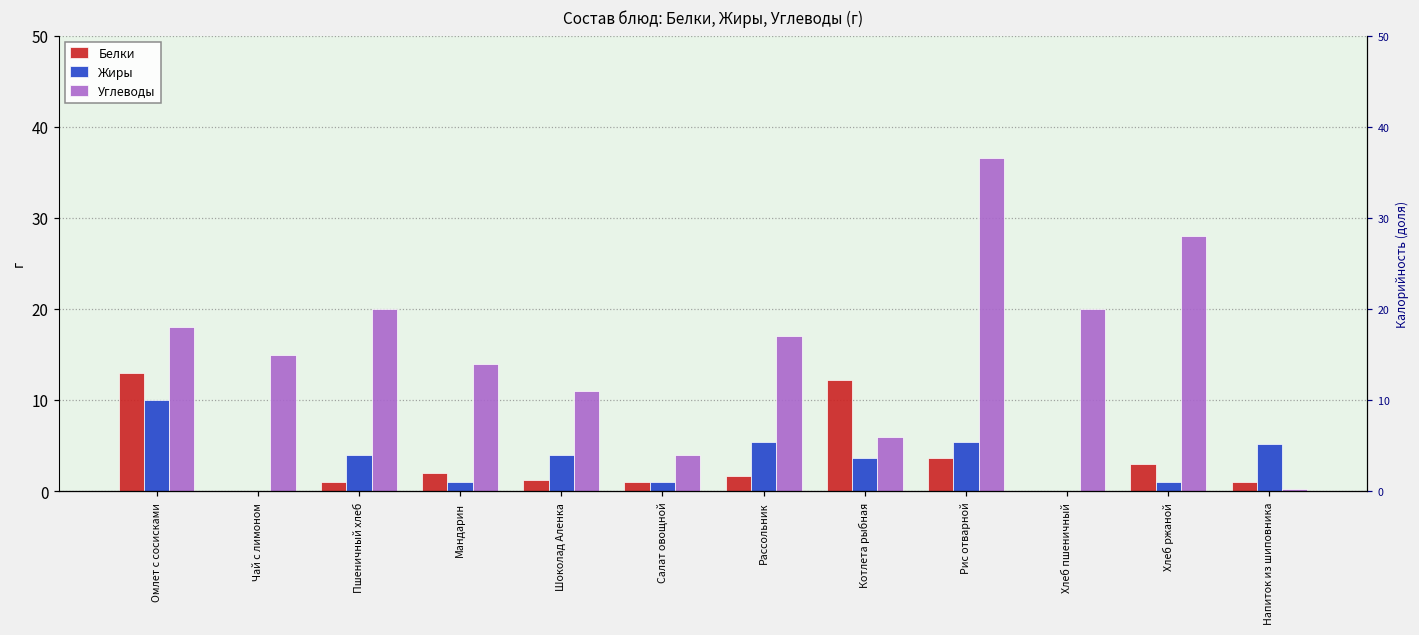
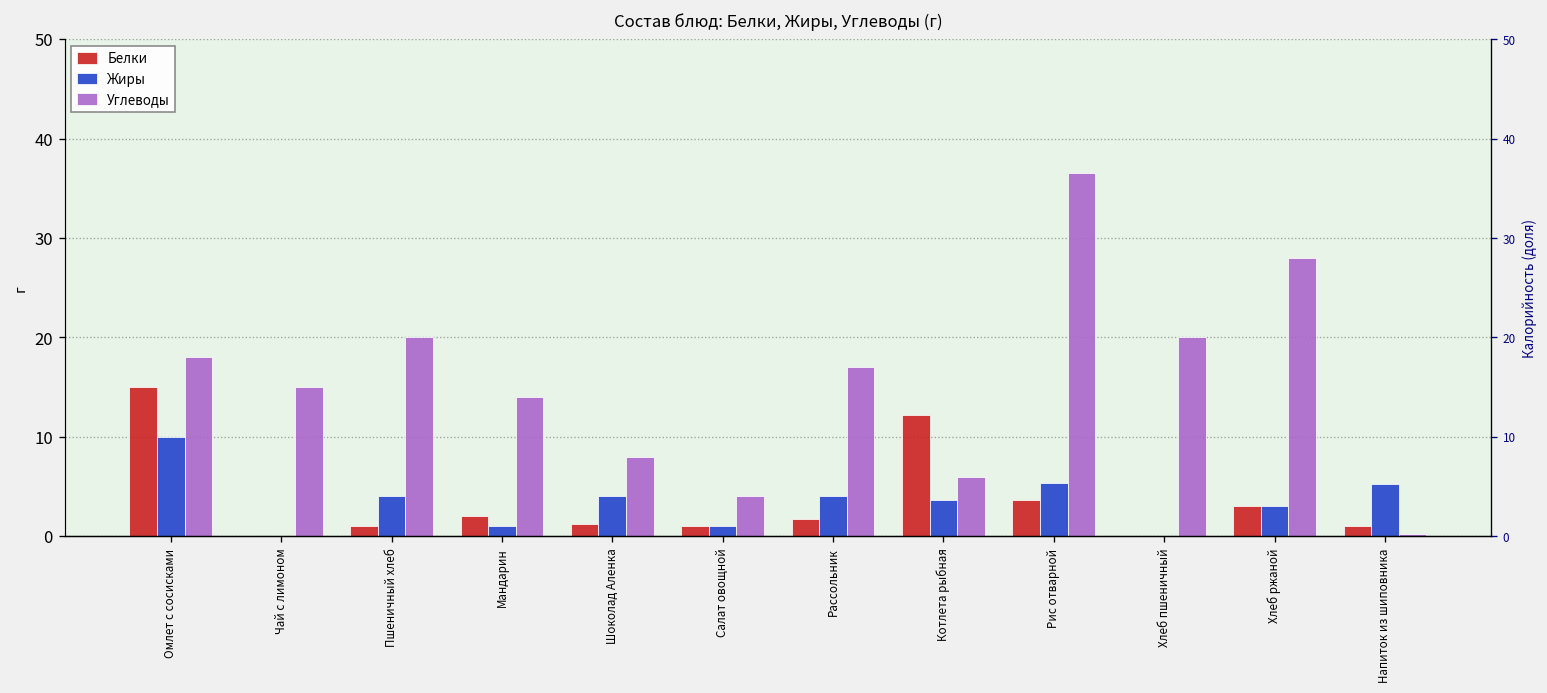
Белки, Омлет с сосисками: 13 -> 15
Углеводы, Шоколад Аленка: 11 -> 8
Жиры, Рассольник: 5 -> 4
Жиры, Хлеб ржаной: 1 -> 3
